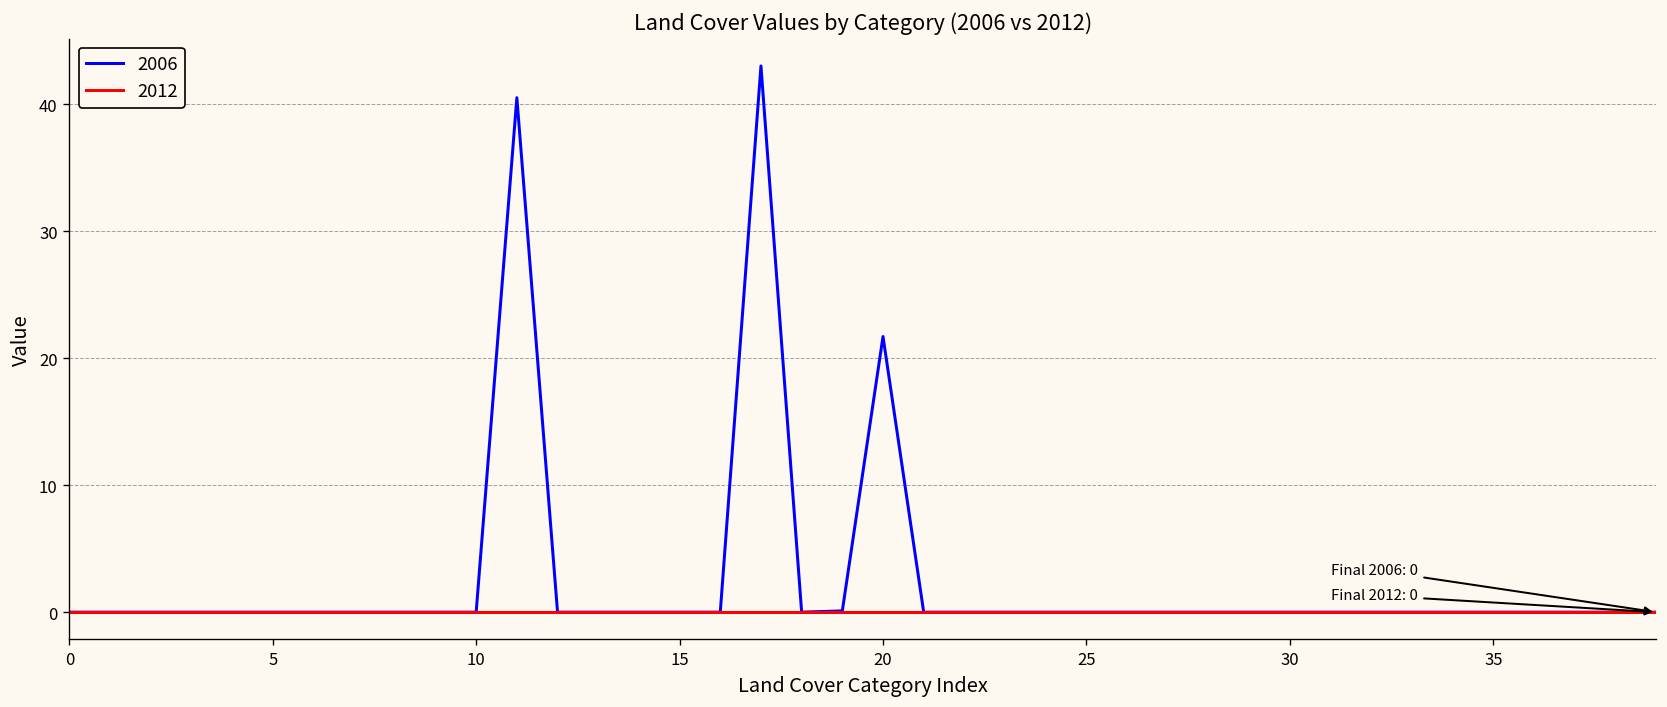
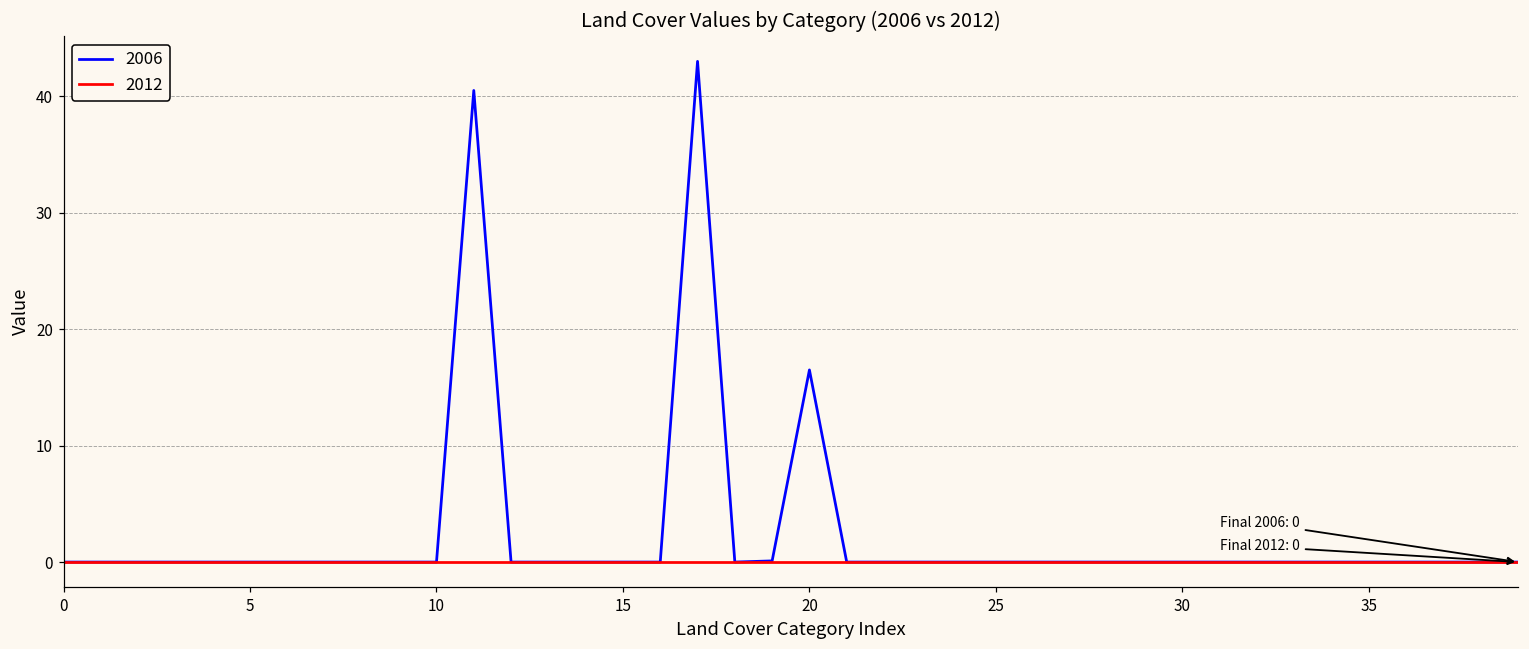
2006, 20: 21.7 -> 16.5
